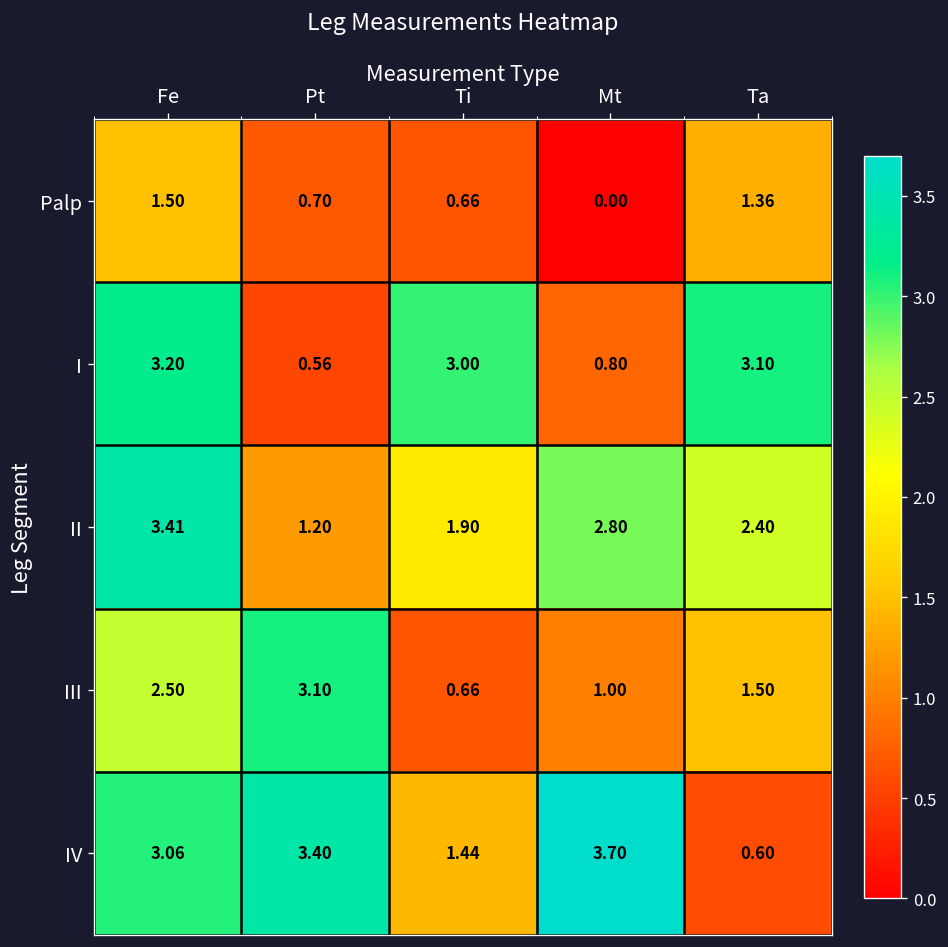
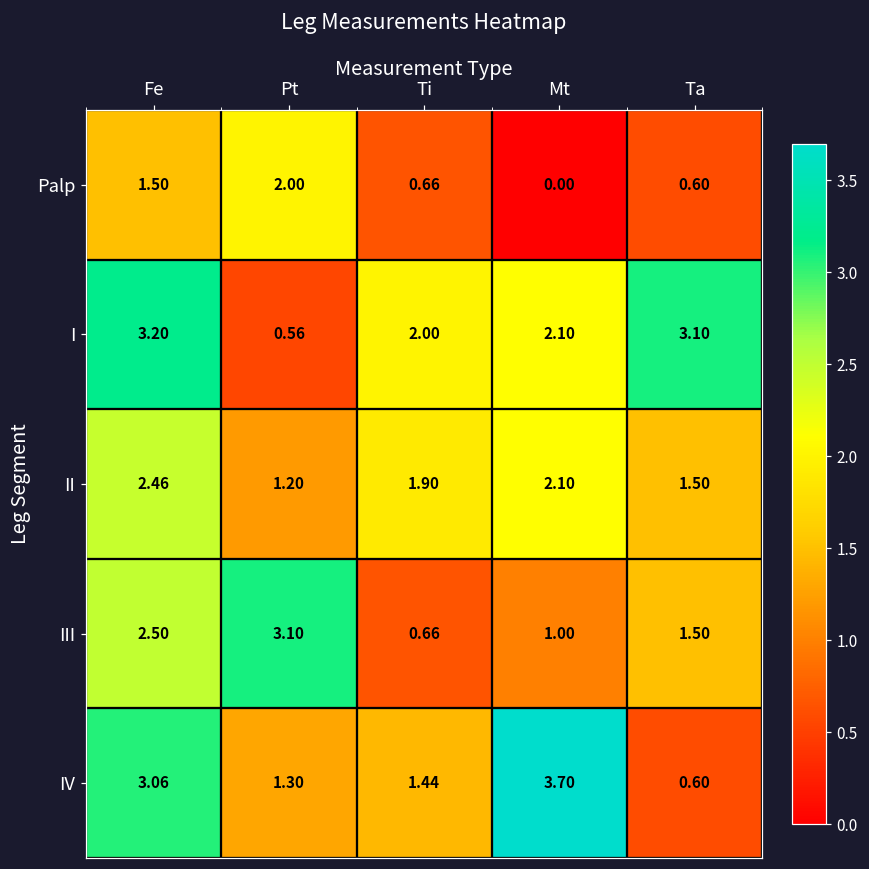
Palp, Pt: 0.70 -> 2.00
Palp, Ta: 1.36 -> 0.60
I, Ti: 3.00 -> 2.00
I, Mt: 0.80 -> 2.10
II, Fe: 3.41 -> 2.46
II, Mt: 2.80 -> 2.10
II, Ta: 2.40 -> 1.50
IV, Pt: 3.40 -> 1.30
